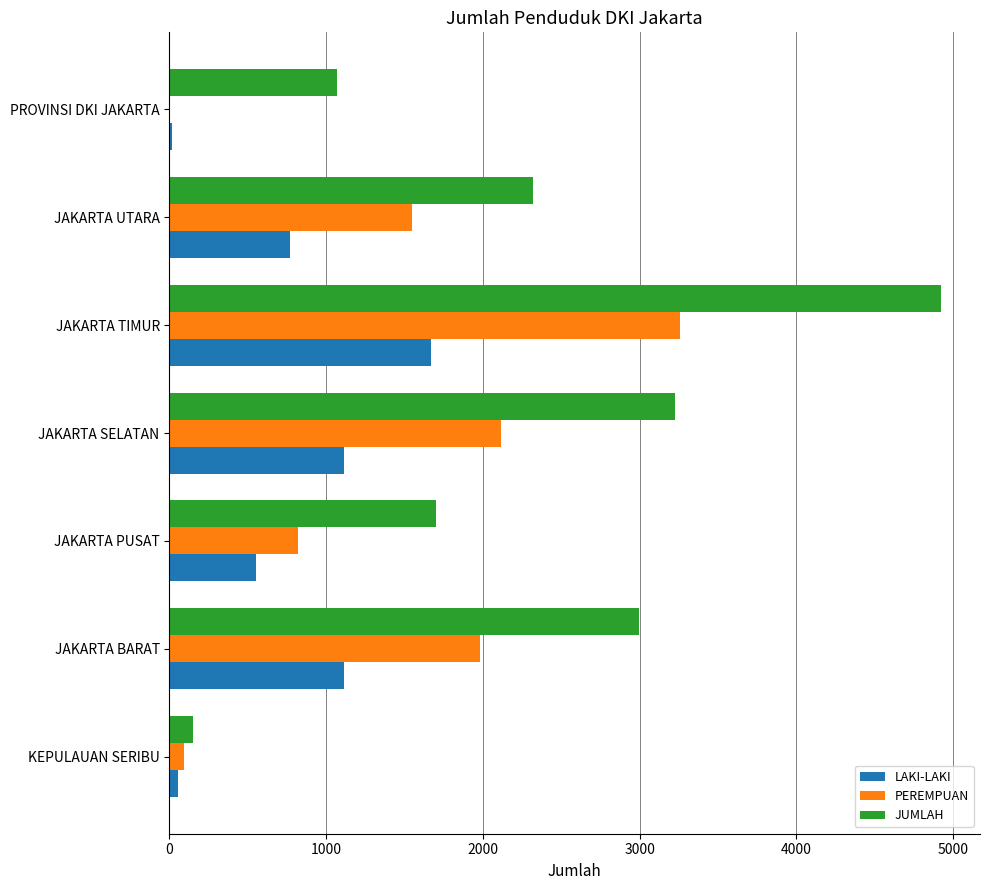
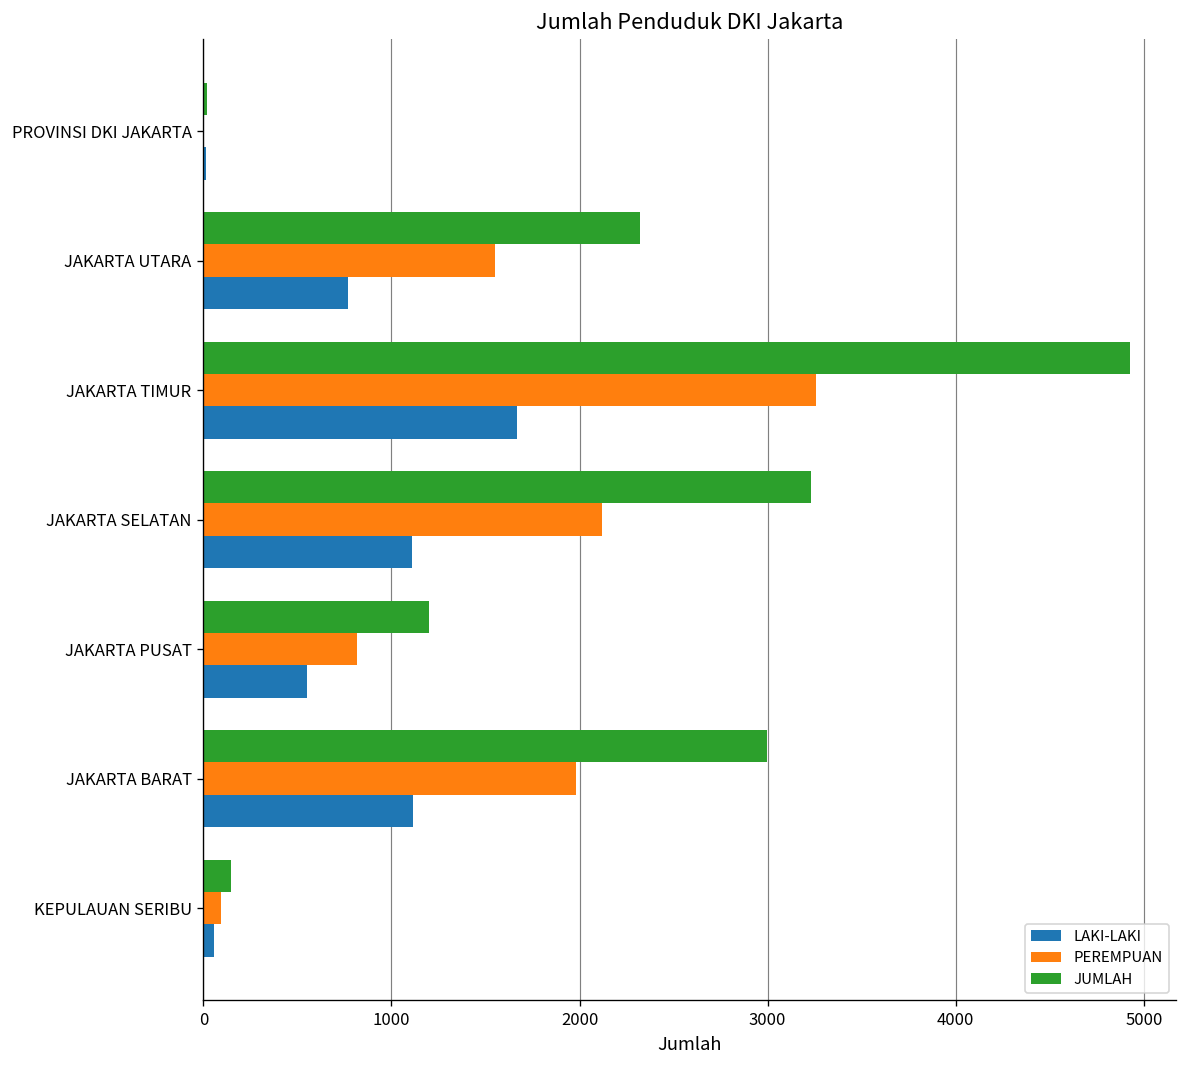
JUMLAH, PROVINSI DKI JAKARTA: 1070 -> 20
JUMLAH, JAKARTA PUSAT: 1700 -> 1200
